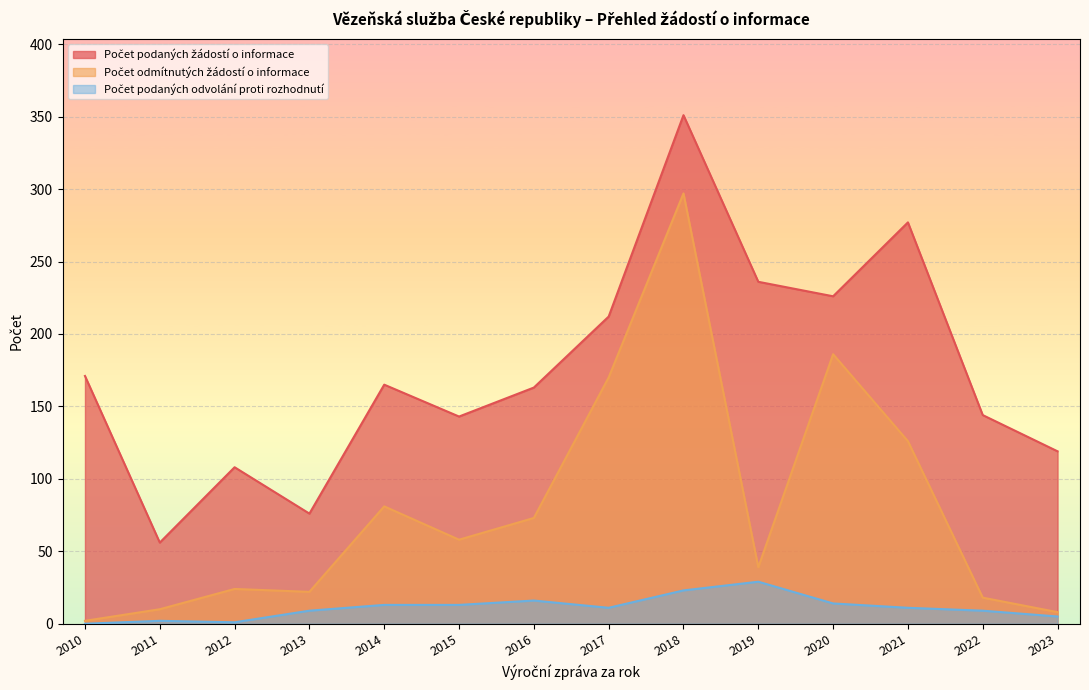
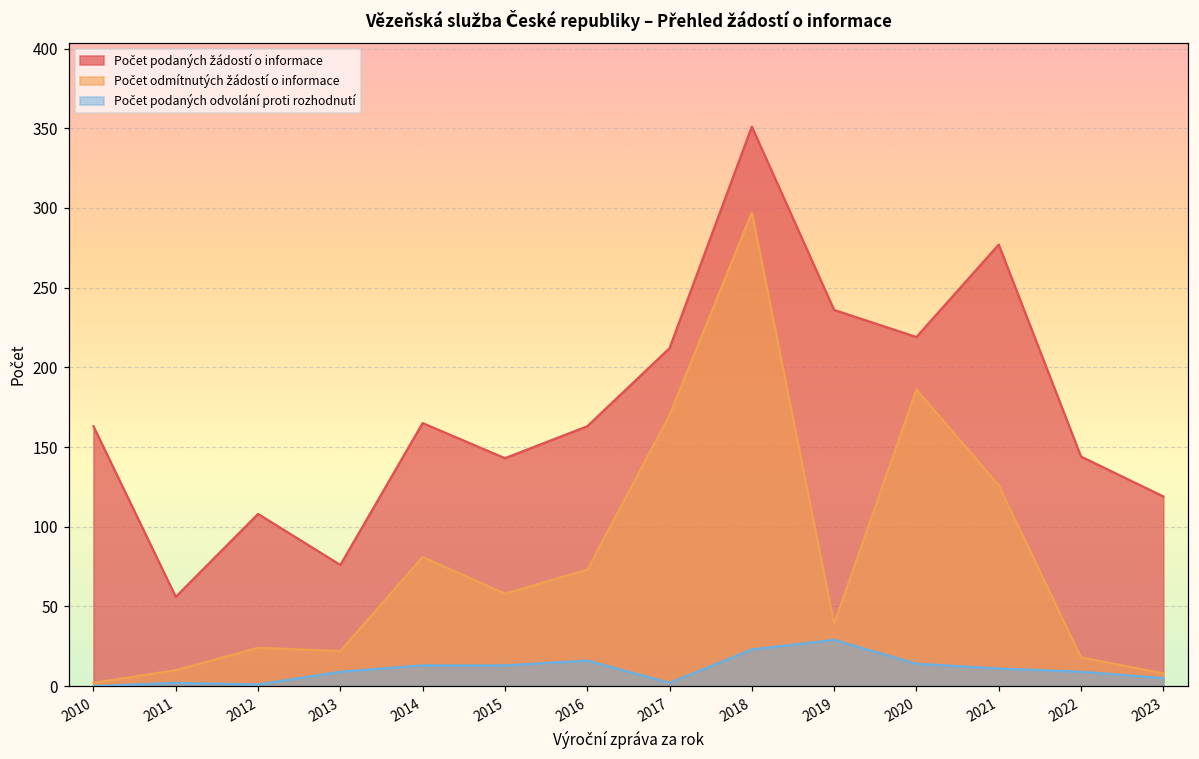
Počet podaných žádostí o informace, 2010: 171 -> 163
Počet podaných odvolání proti rozhodnutí, 2017: 11 -> 2
Počet podaných žádostí o informace, 2020: 226 -> 219
